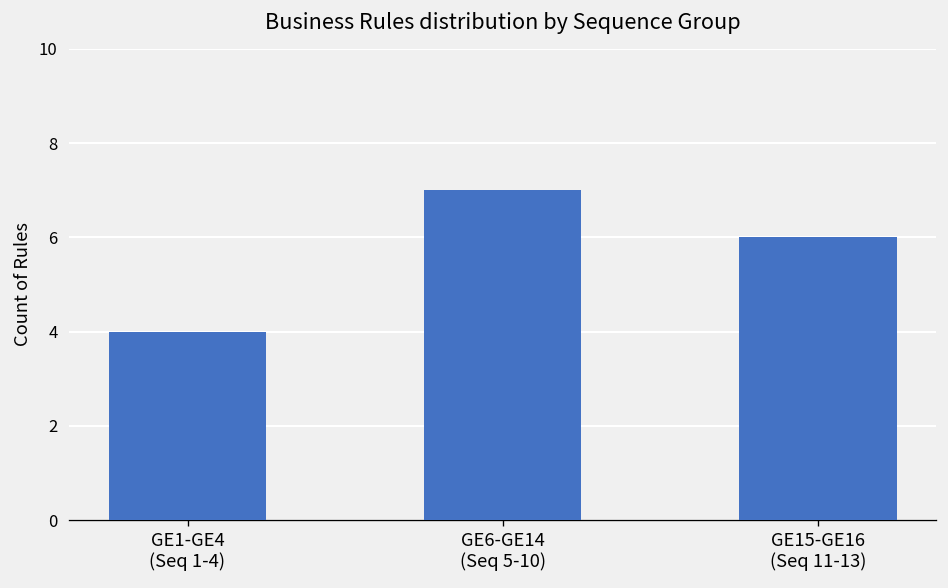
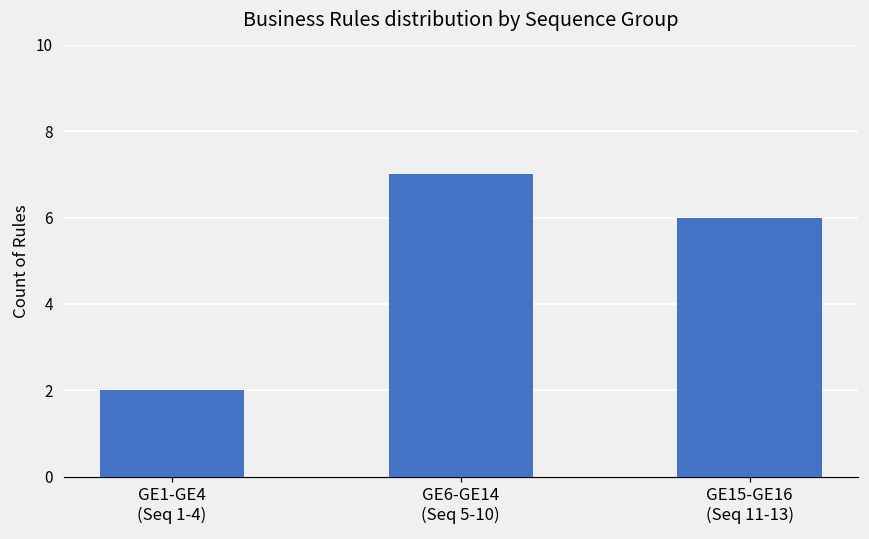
GE1-GE4 (Seq 1-4): 4 -> 2
